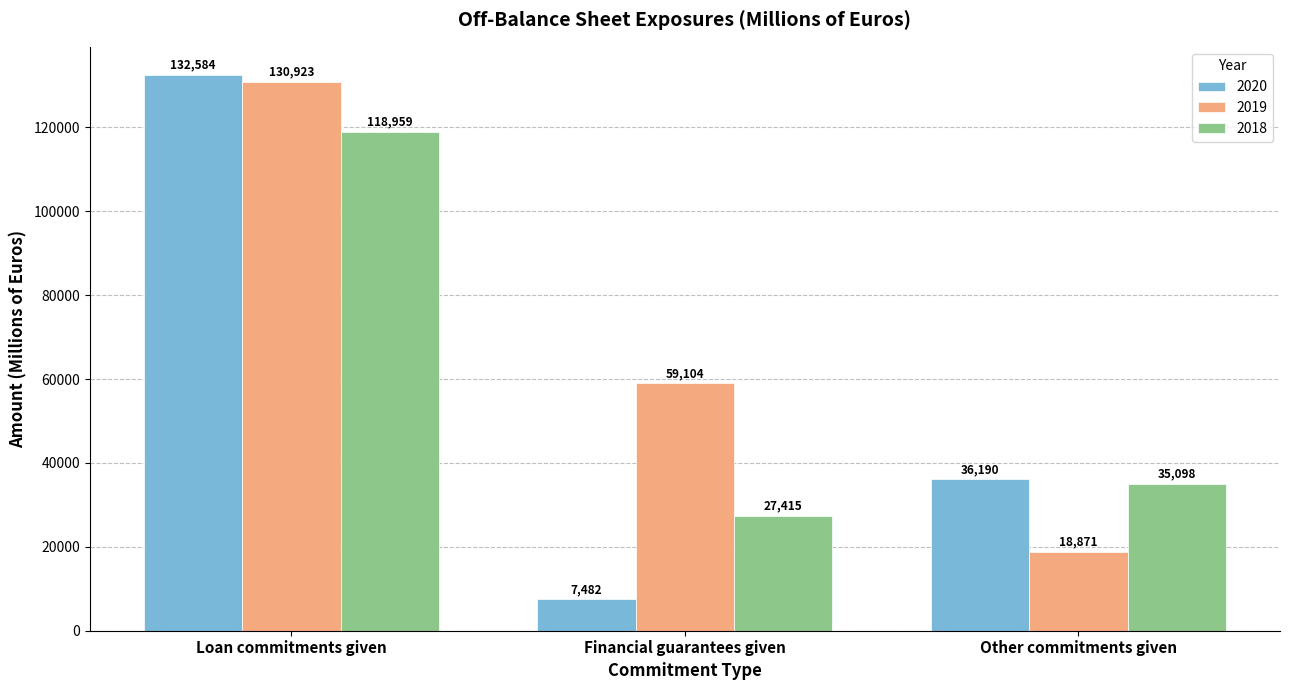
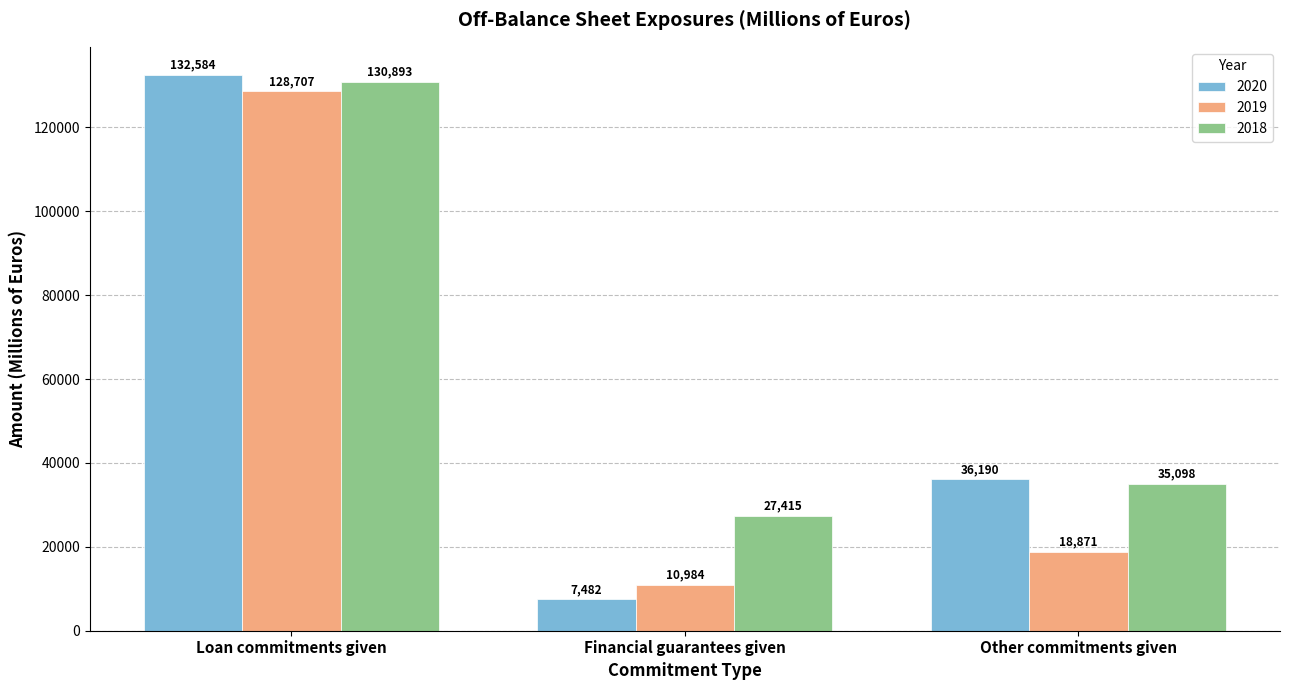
2019, Loan commitments given: 130,923 -> 128,707
2018, Loan commitments given: 118,959 -> 130,893
2019, Financial guarantees given: 59,104 -> 10,984
